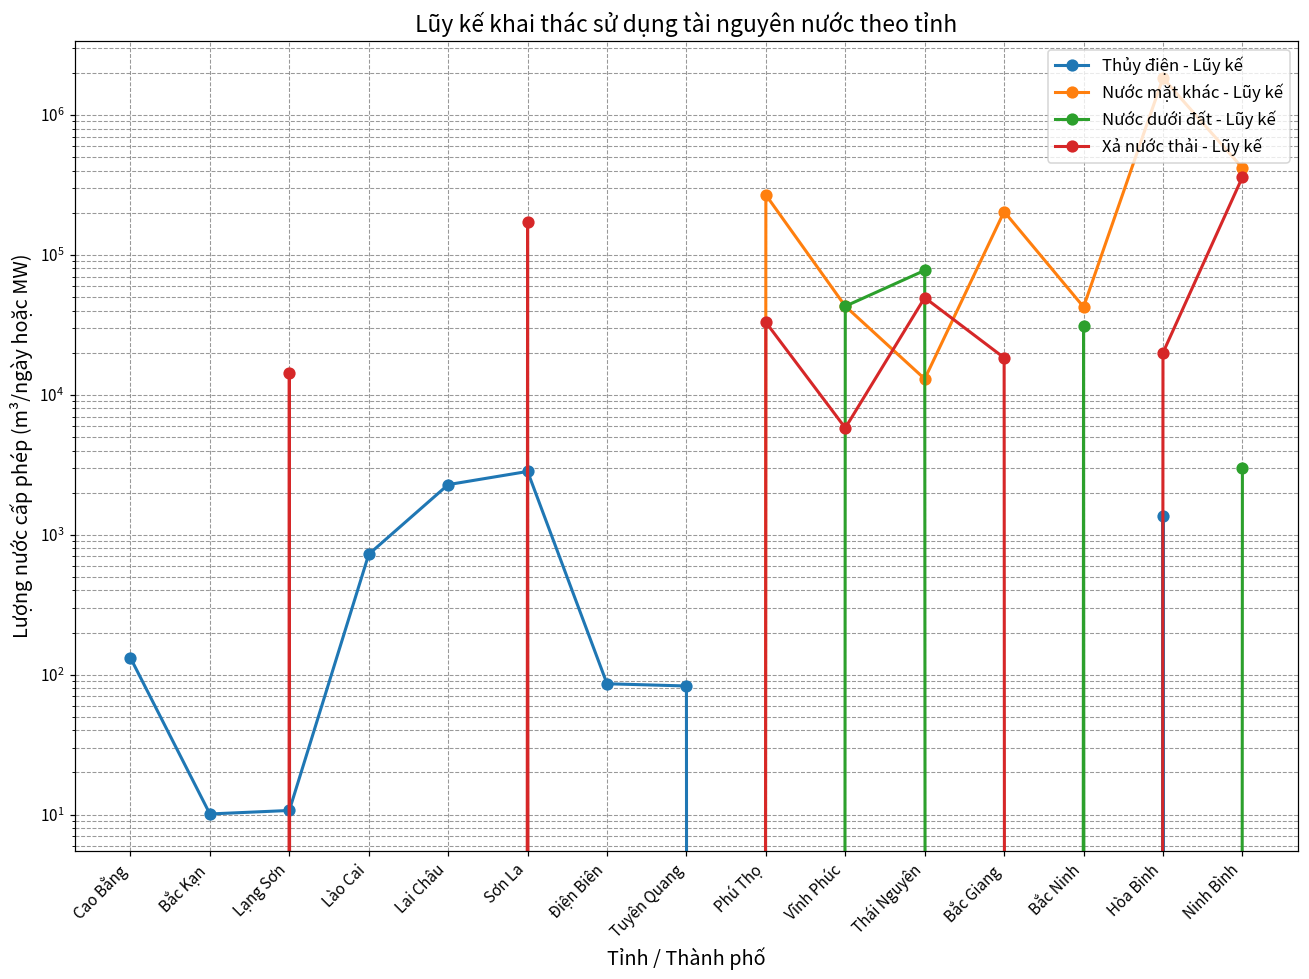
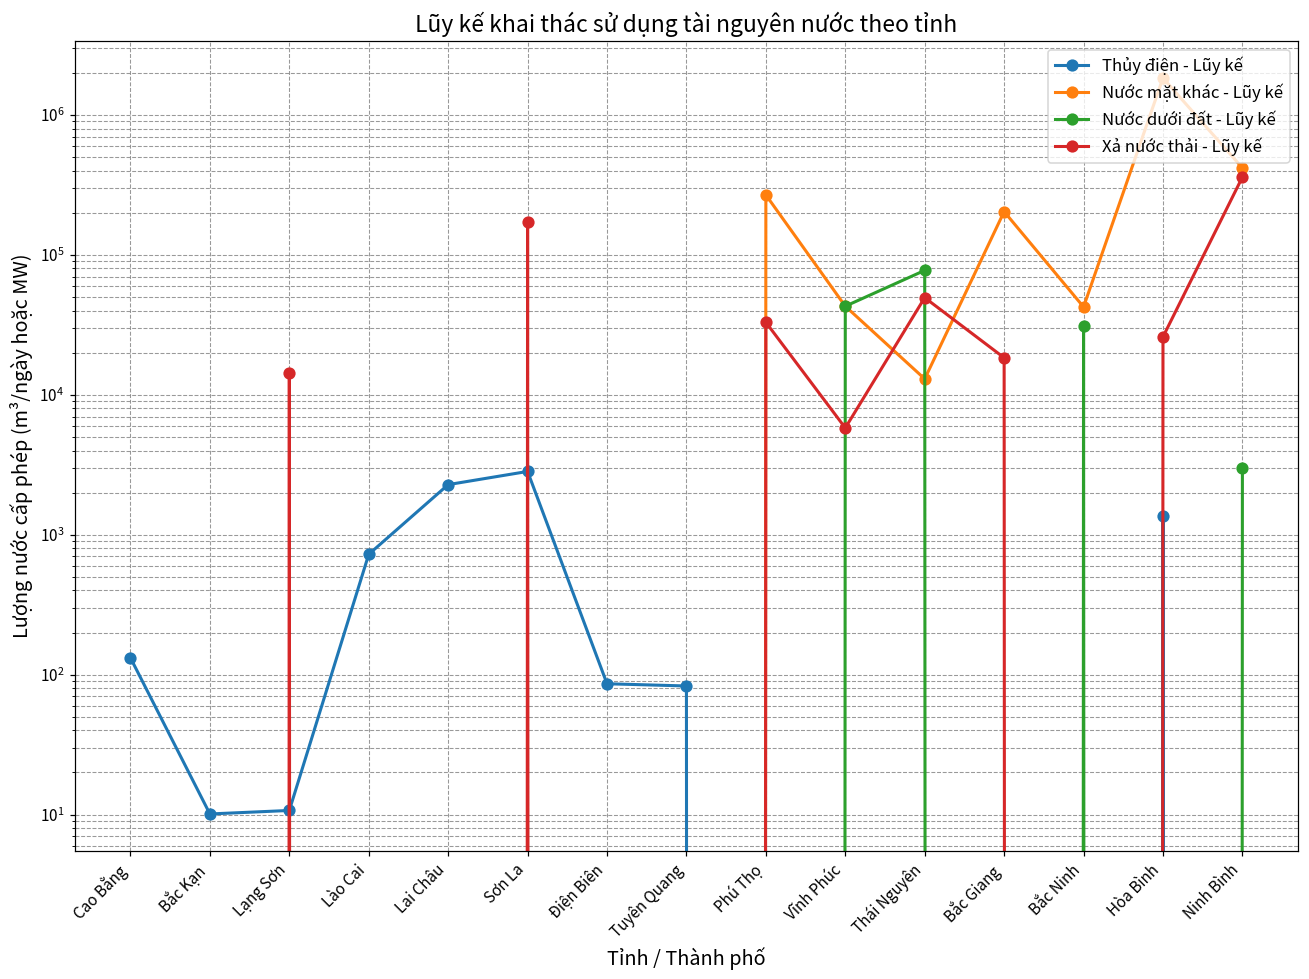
Xả nước thải - Lũy kế, Hòa Bình: 20000 -> 26000
